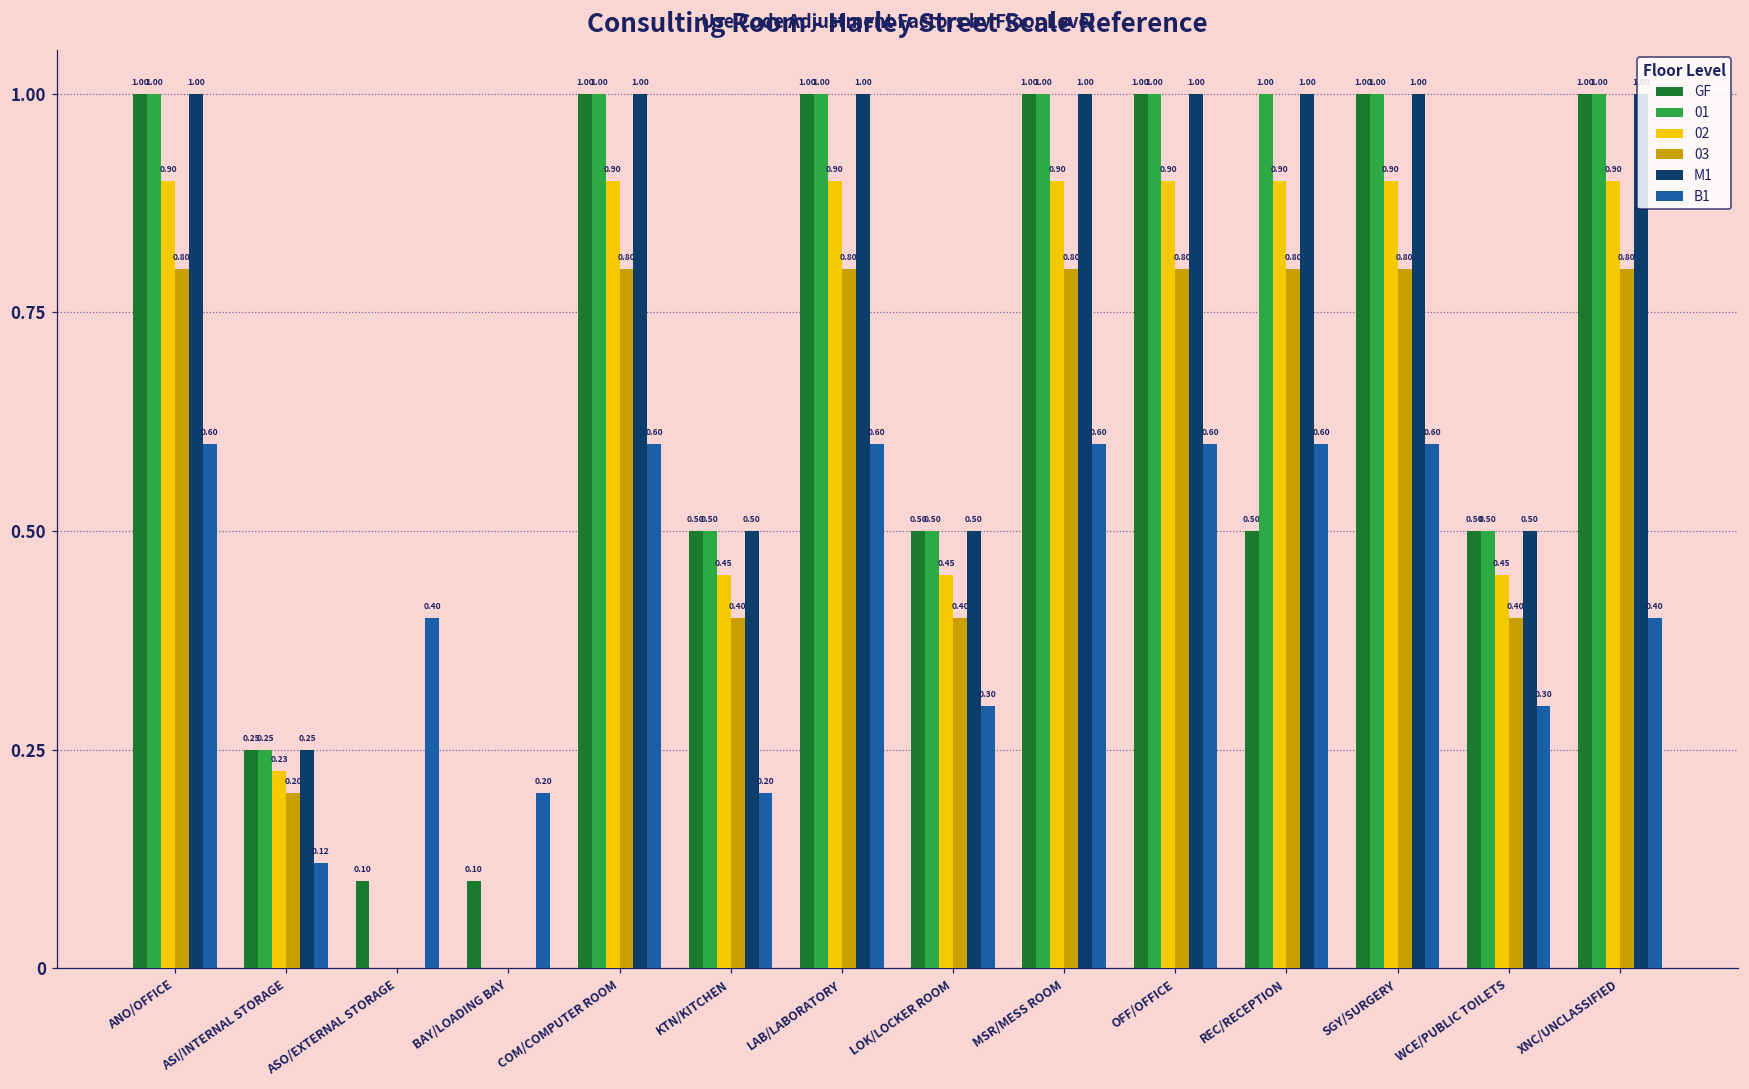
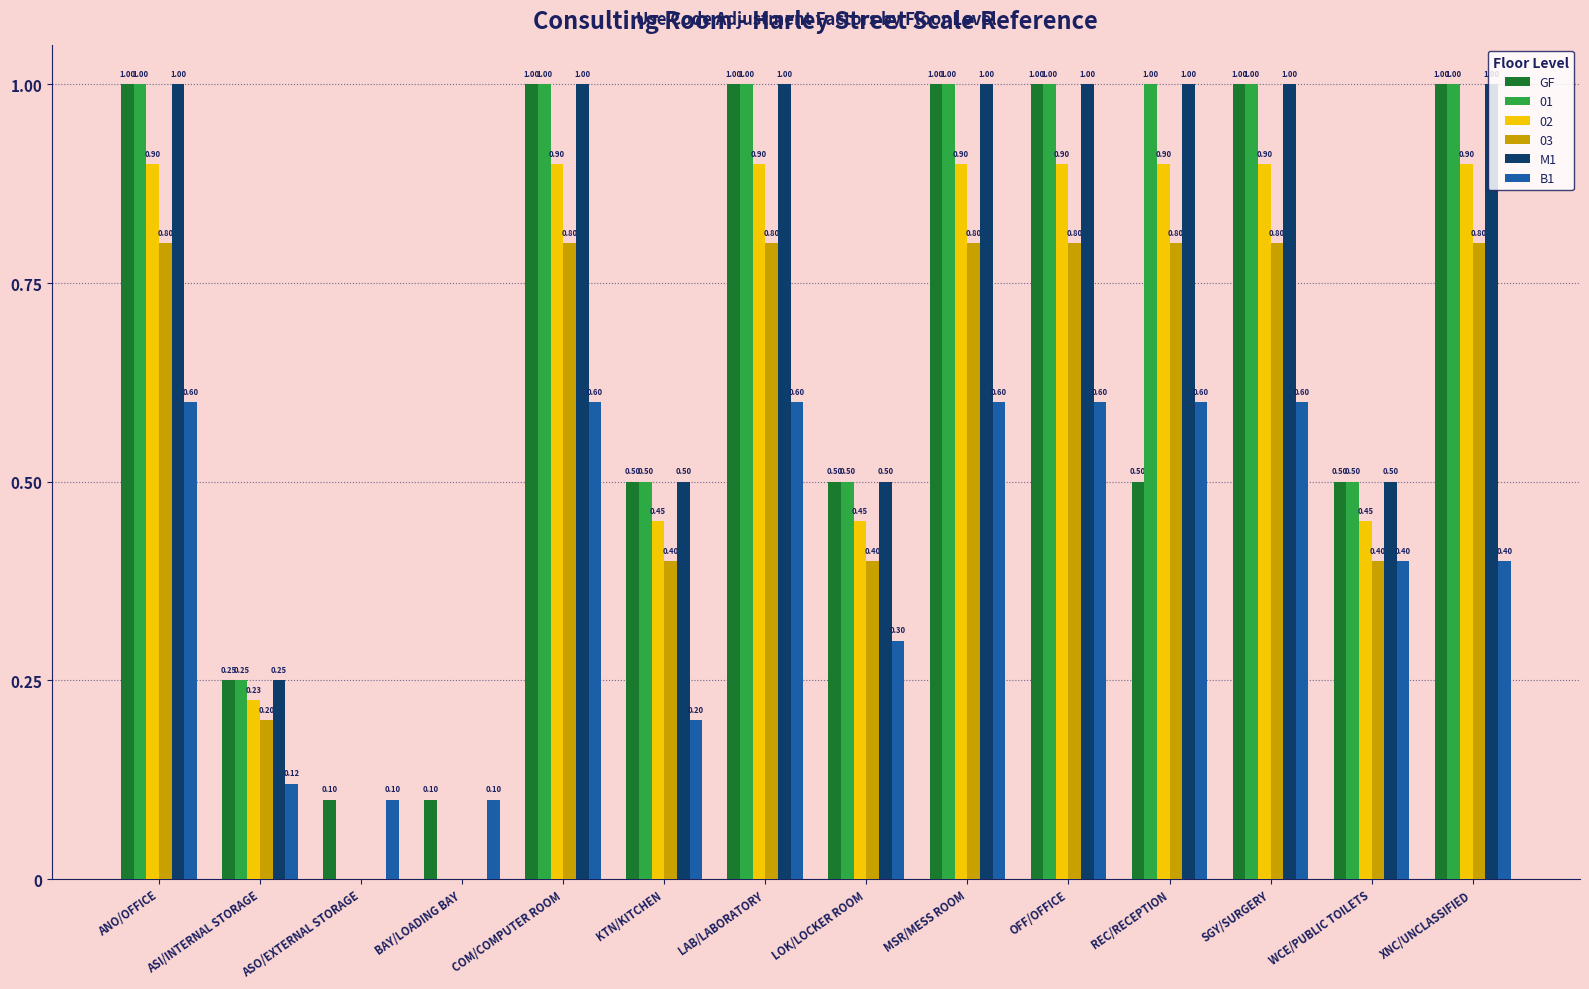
B1, ASO/EXTERNAL STORAGE: 0.40 -> 0.10
B1, BAY/LOADING BAY: 0.20 -> 0.10
B1, WCE/PUBLIC TOILETS: 0.30 -> 0.40
